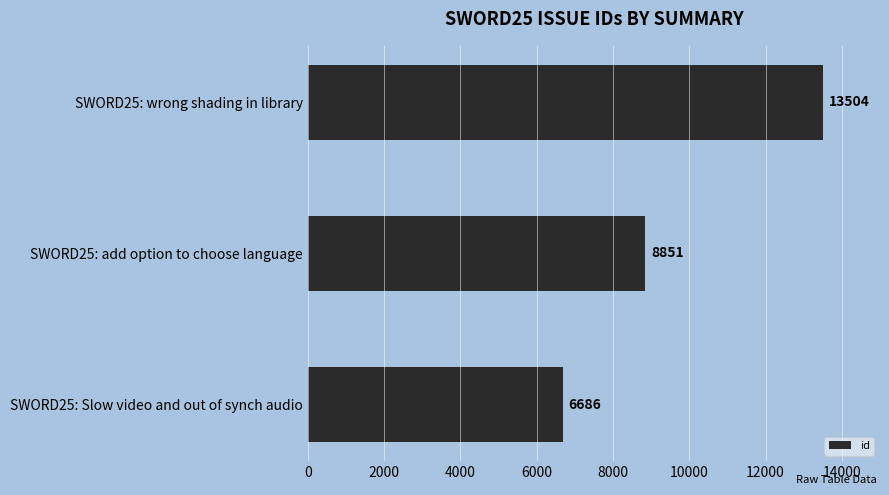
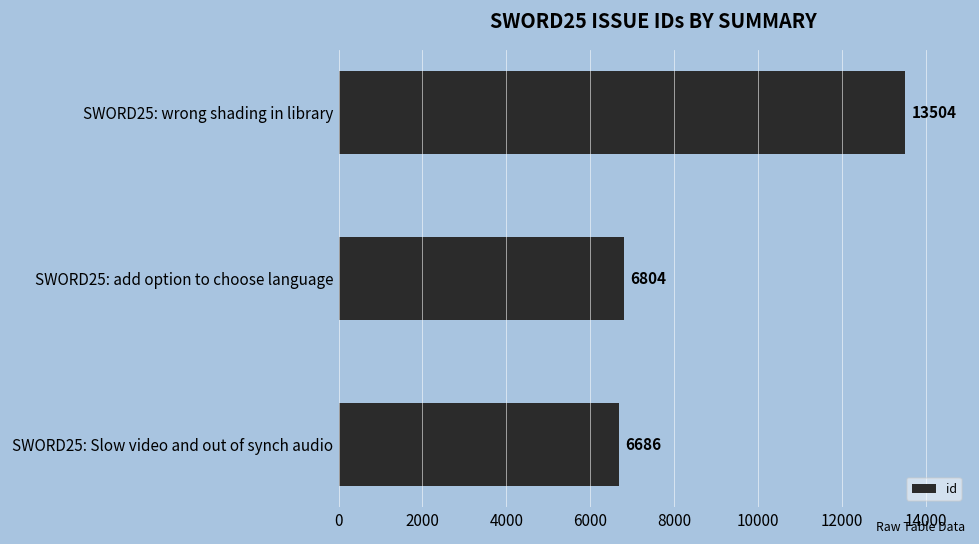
SWORD25: add option to choose language: 8851 -> 6804
